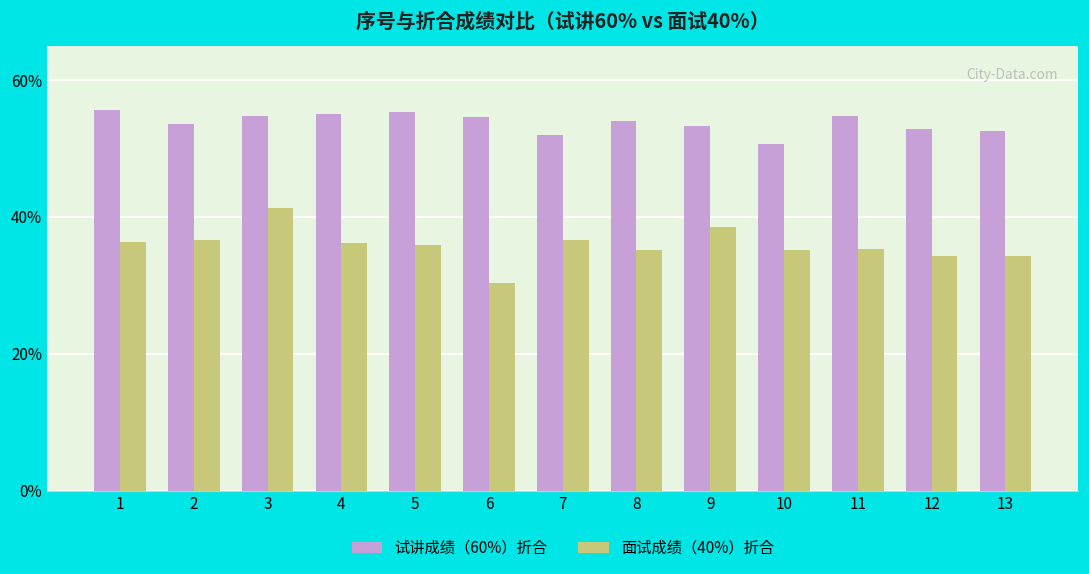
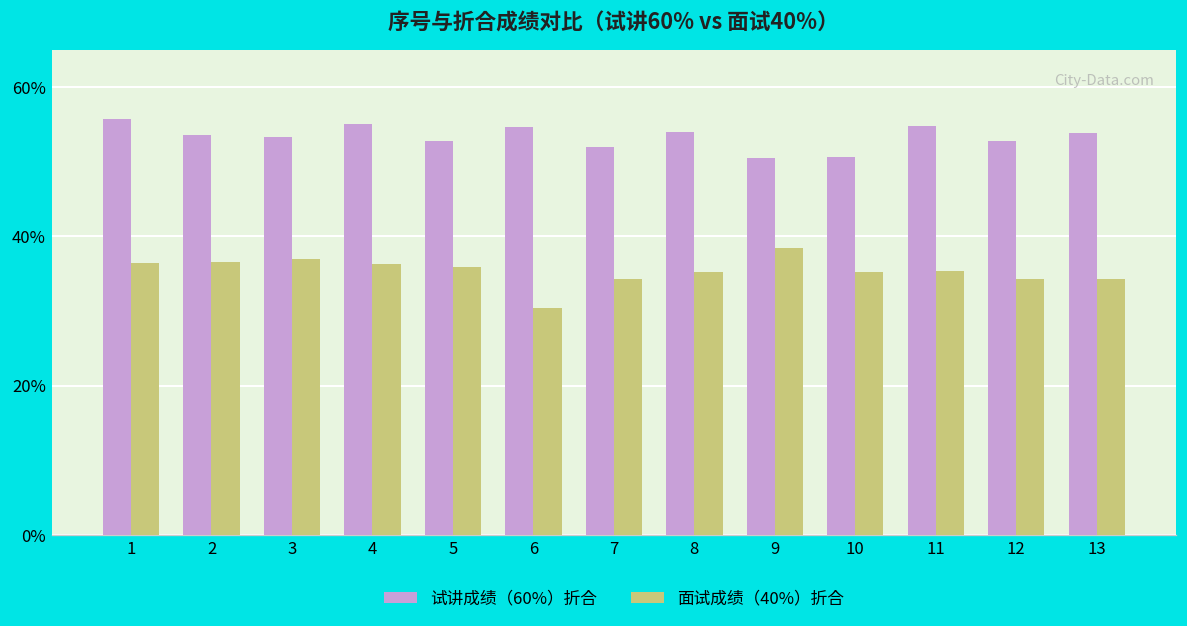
试讲成绩（60%）折合, 3: 55% -> 53%
面试成绩（40%）折合, 3: 41% -> 37%
试讲成绩（60%）折合, 5: 55% -> 53%
面试成绩（40%）折合, 7: 37% -> 34%
试讲成绩（60%）折合, 9: 53% -> 50%
试讲成绩（60%）折合, 13: 53% -> 54%
